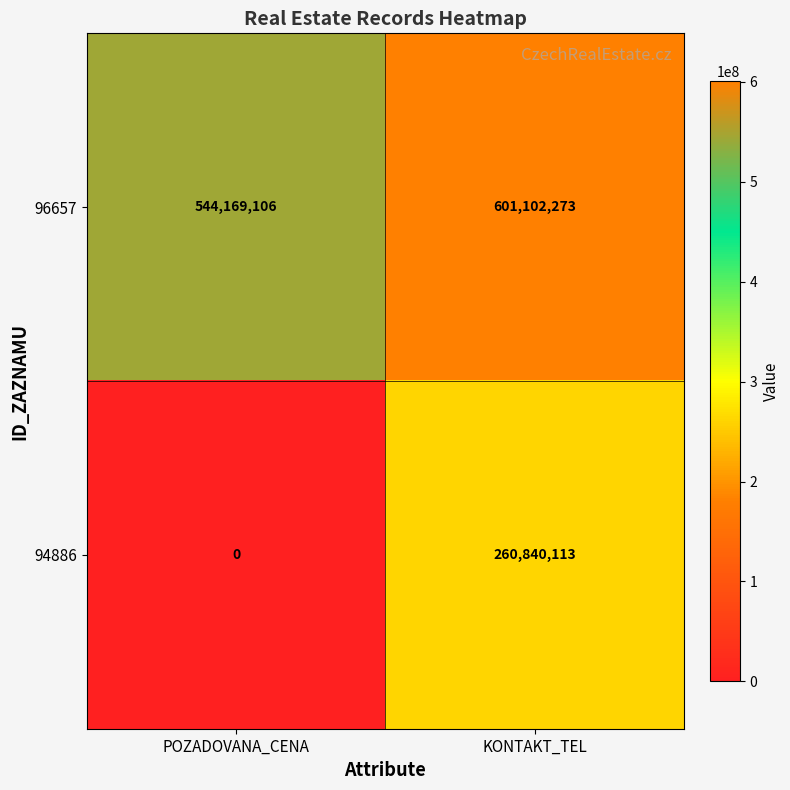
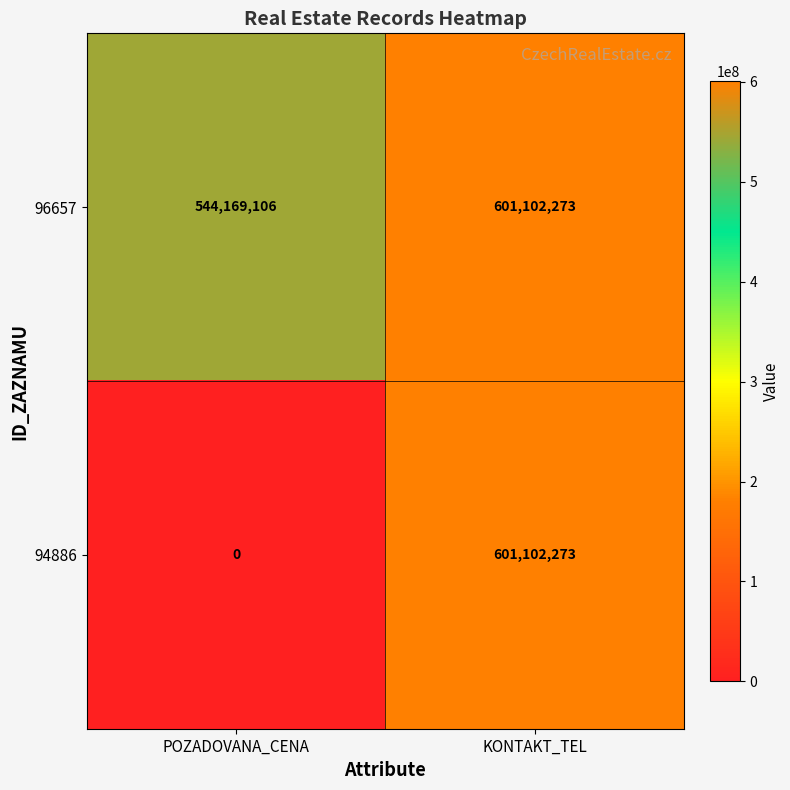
94886, KONTAKT_TEL: 260,840,113 -> 601,102,273
